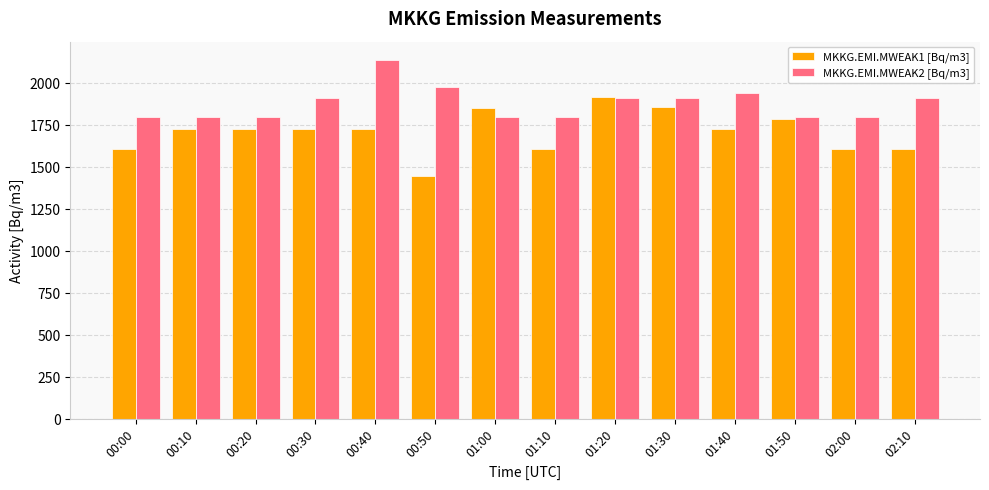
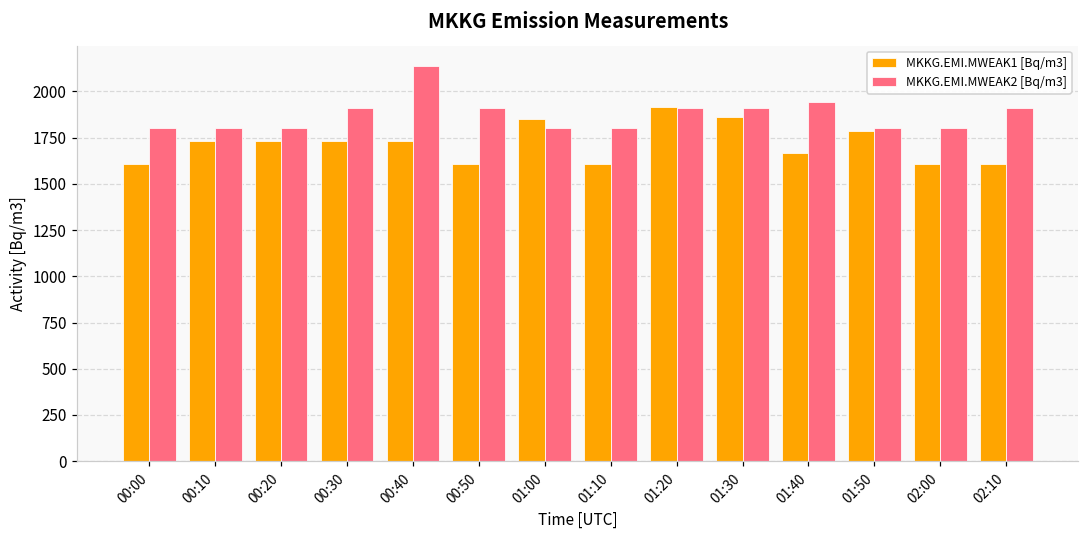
MKKG.EMI.MWEAK1 [Bq/m3], 00:50: 1450 -> 1610
MKKG.EMI.MWEAK2 [Bq/m3], 00:50: 1980 -> 1910
MKKG.EMI.MWEAK1 [Bq/m3], 01:40: 1730 -> 1670
